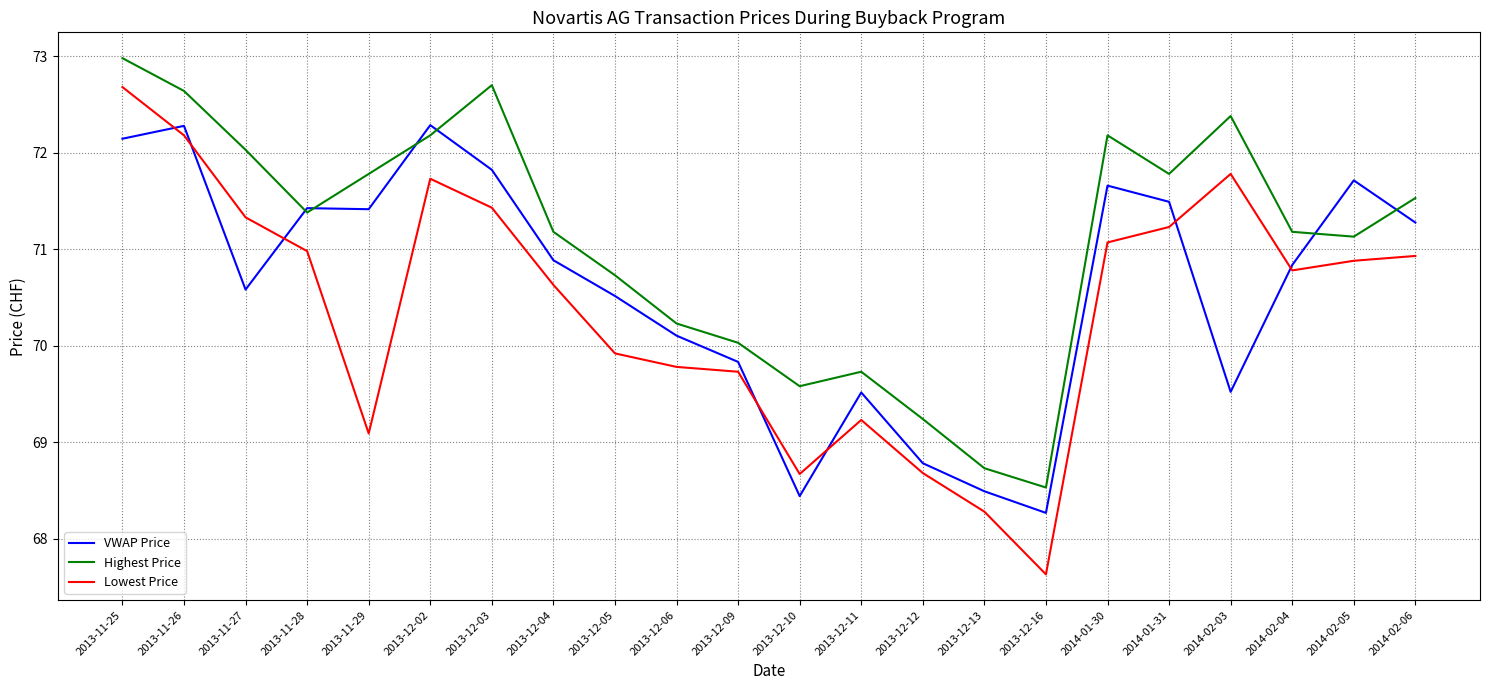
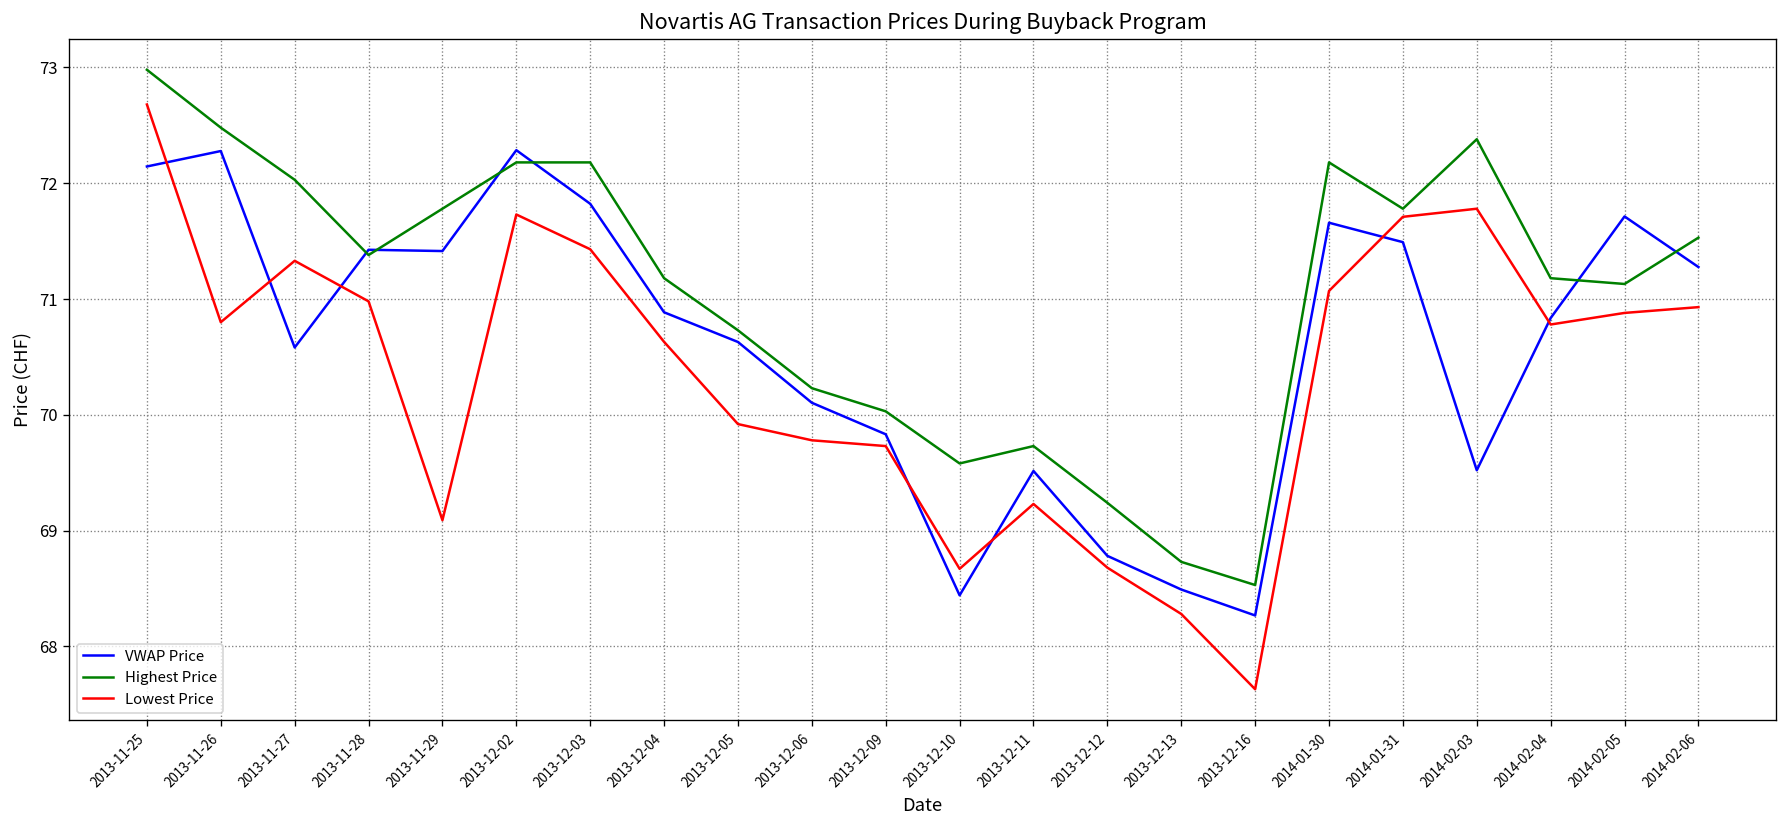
Highest Price, 2013-11-26: 72.6 -> 72.5
Lowest Price, 2013-11-26: 72.2 -> 70.8
Highest Price, 2013-12-03: 72.7 -> 72.2
VWAP Price, 2013-12-05: 70.5 -> 70.6
Lowest Price, 2014-01-31: 71.2 -> 71.7
